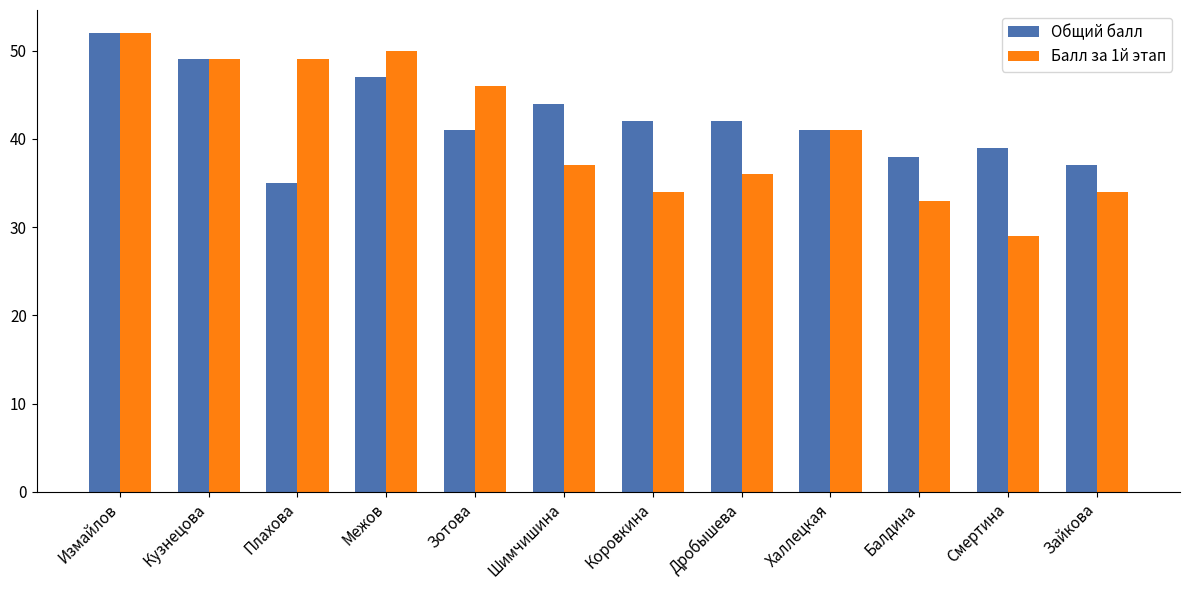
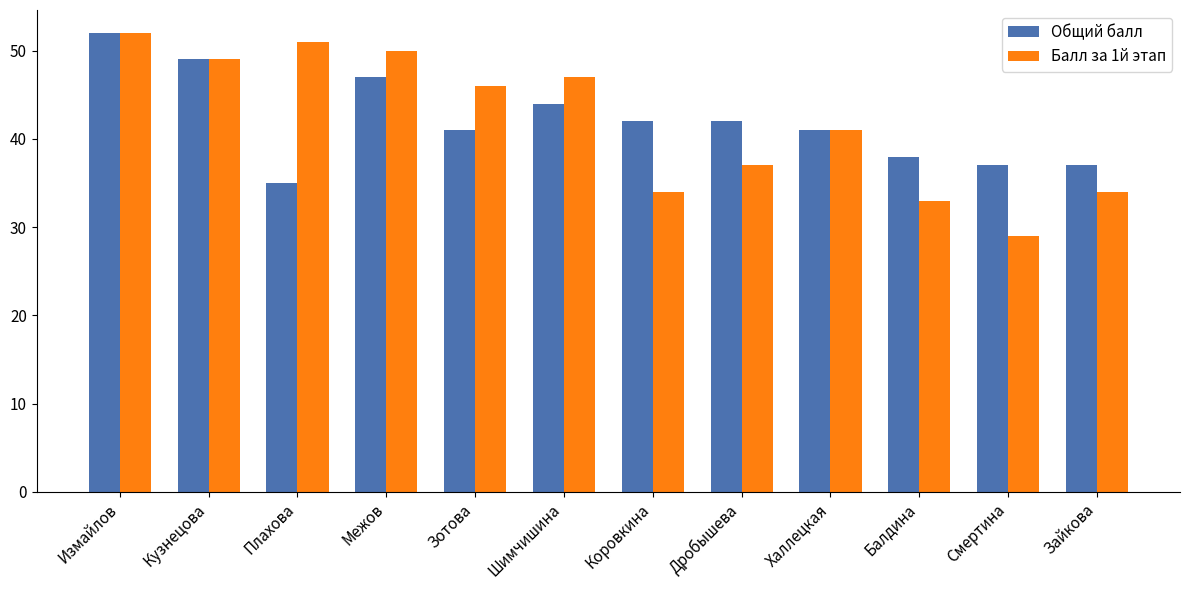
Балл за 1й этап, Плахова: 49 -> 51
Балл за 1й этап, Шимчишина: 37 -> 47
Балл за 1й этап, Дробышева: 36 -> 37
Общий балл, Смертина: 39 -> 37
